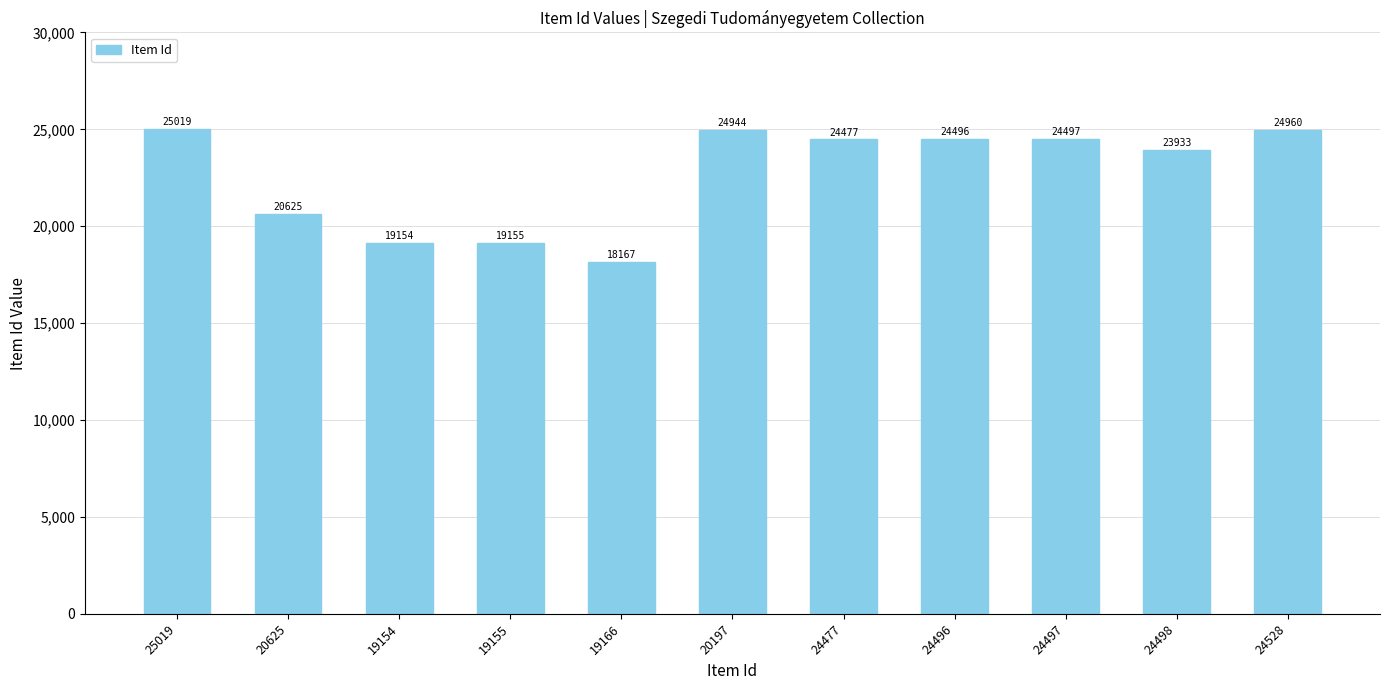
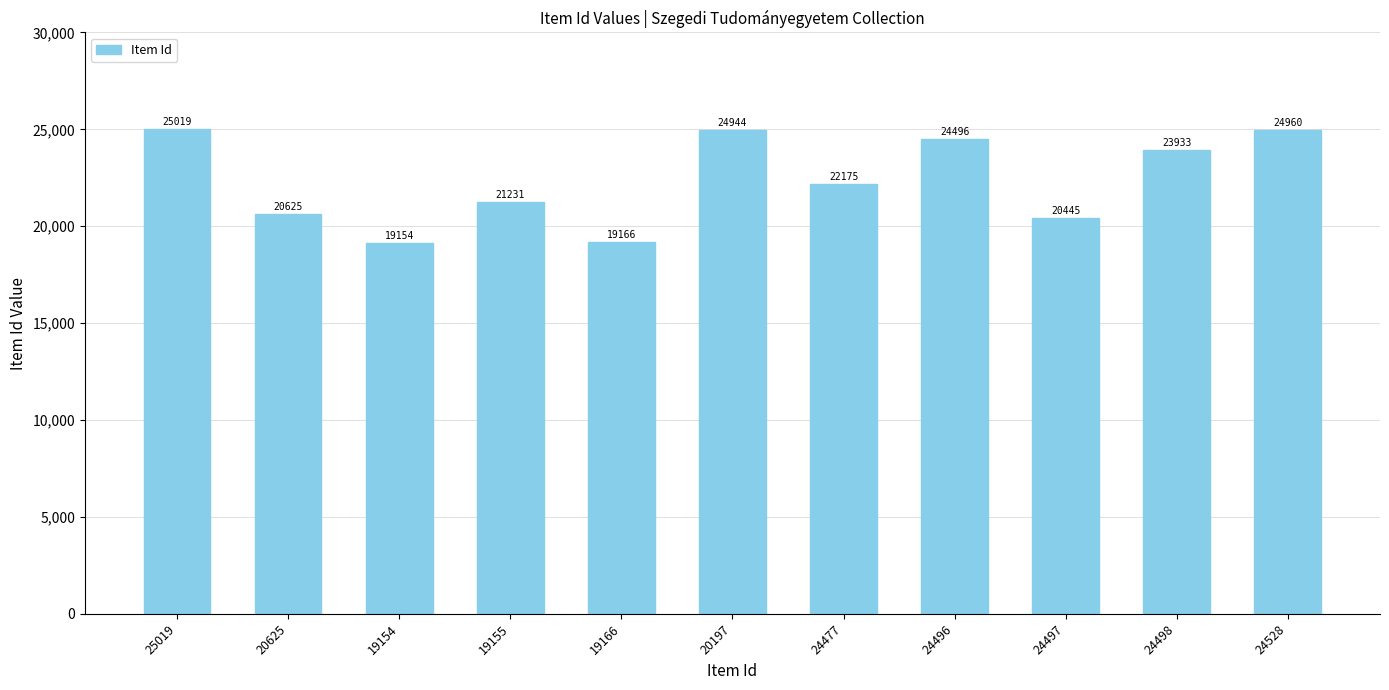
19155: 19155 -> 21231
19166: 18167 -> 19166
24477: 24477 -> 22175
24497: 24497 -> 20445
